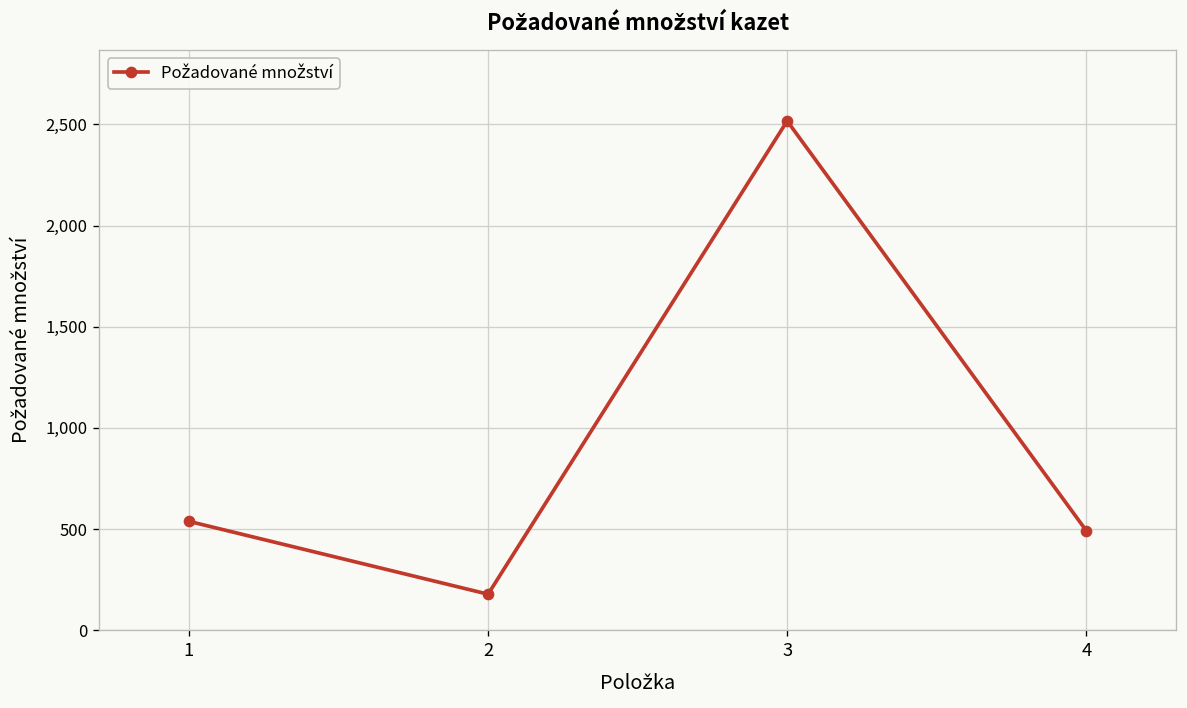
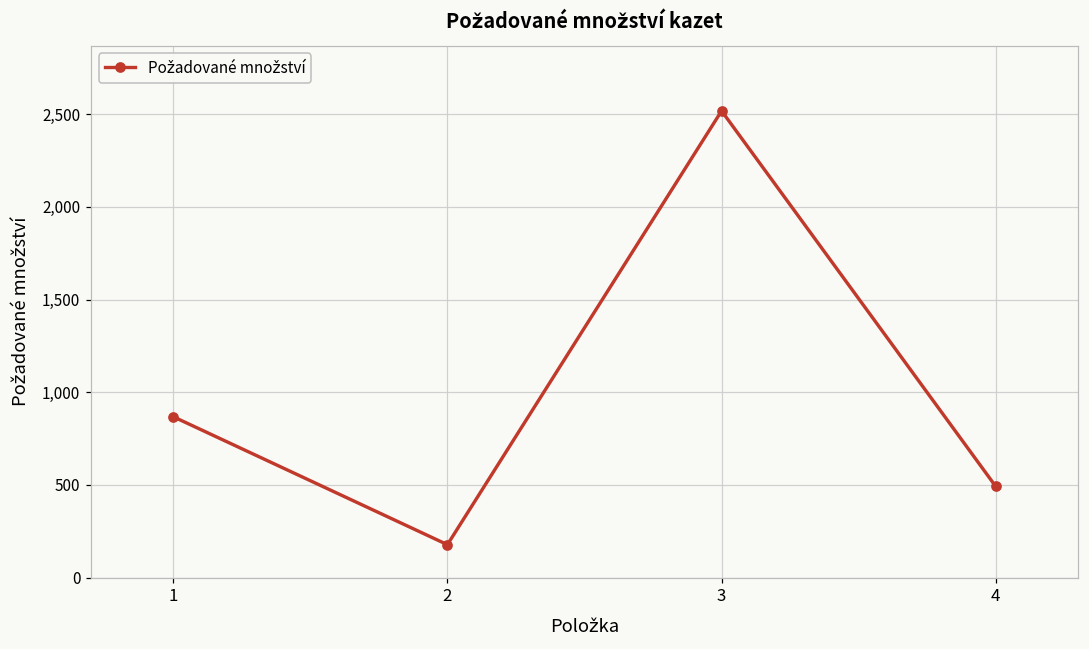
1: 540 -> 870
